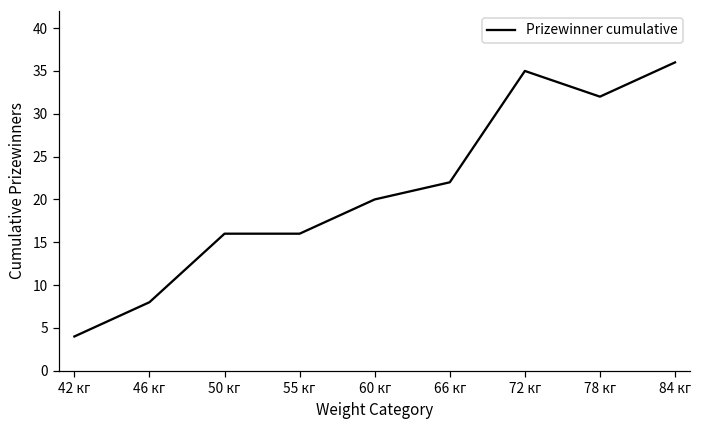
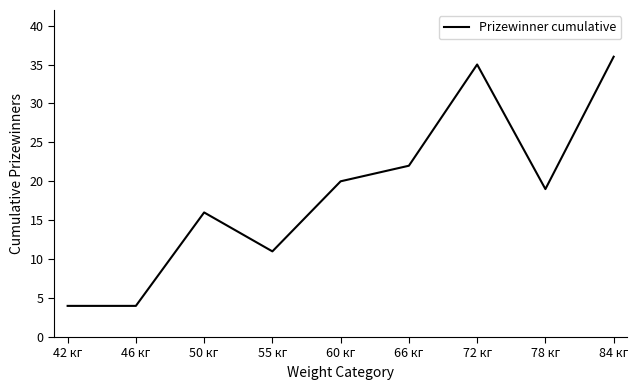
46 кг: 8 -> 4
55 кг: 16 -> 11
78 кг: 32 -> 19
